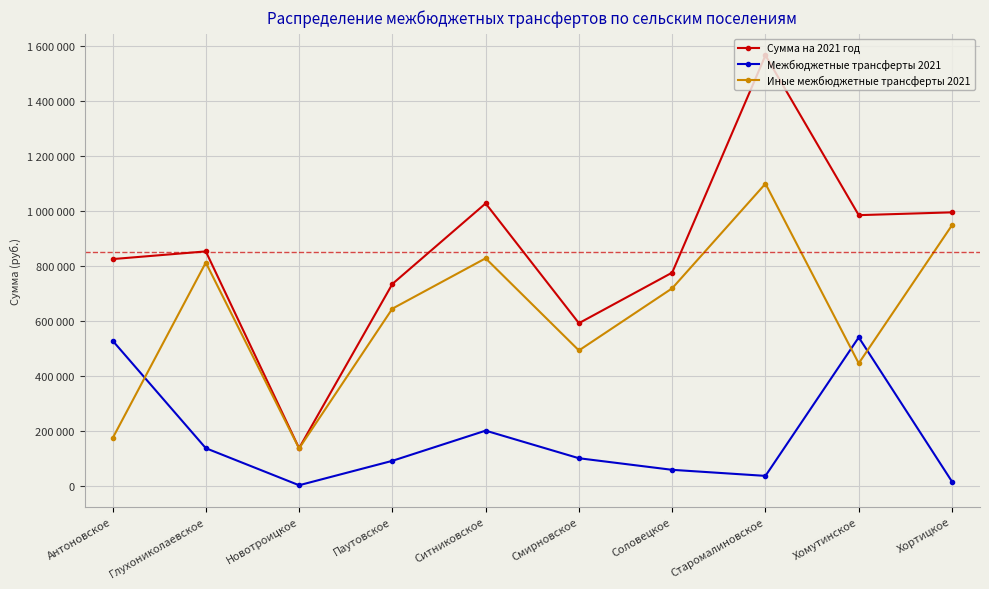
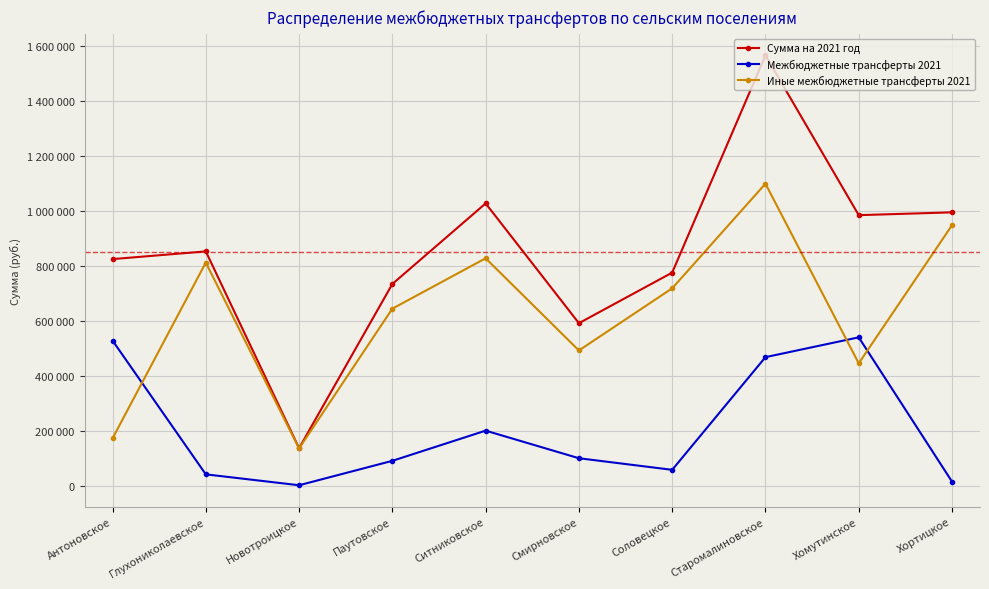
Межбюджетные трансферты 2021, Глухониколаевское: 140000 -> 40000
Межбюджетные трансферты 2021, Старомалиновское: 40000 -> 470000
